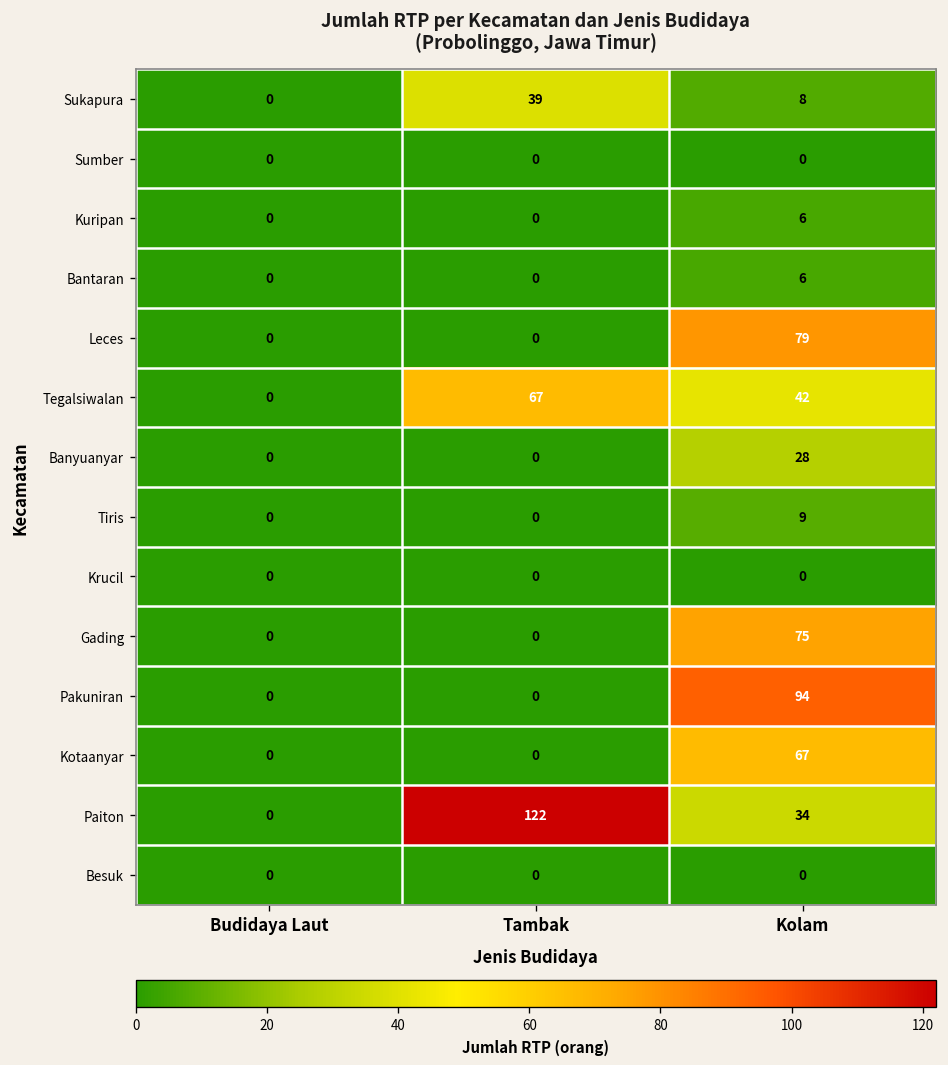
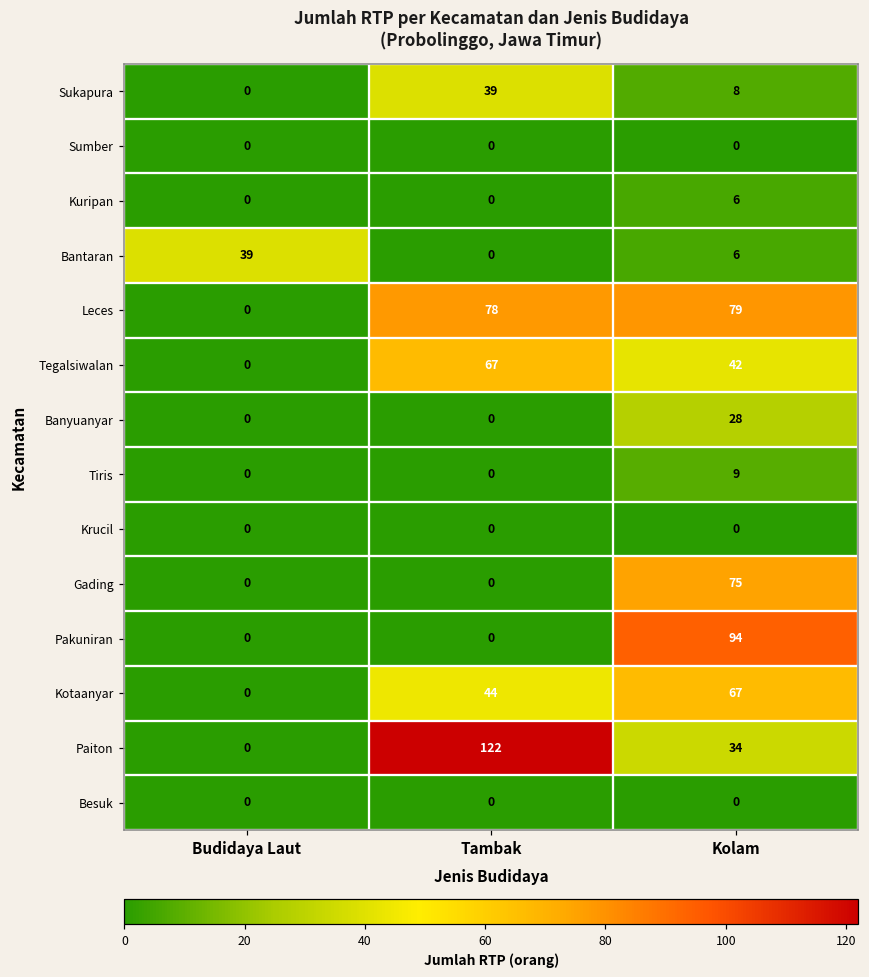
Bantaran, Budidaya Laut: 0 -> 39
Leces, Tambak: 0 -> 78
Kotaanyar, Tambak: 0 -> 44
